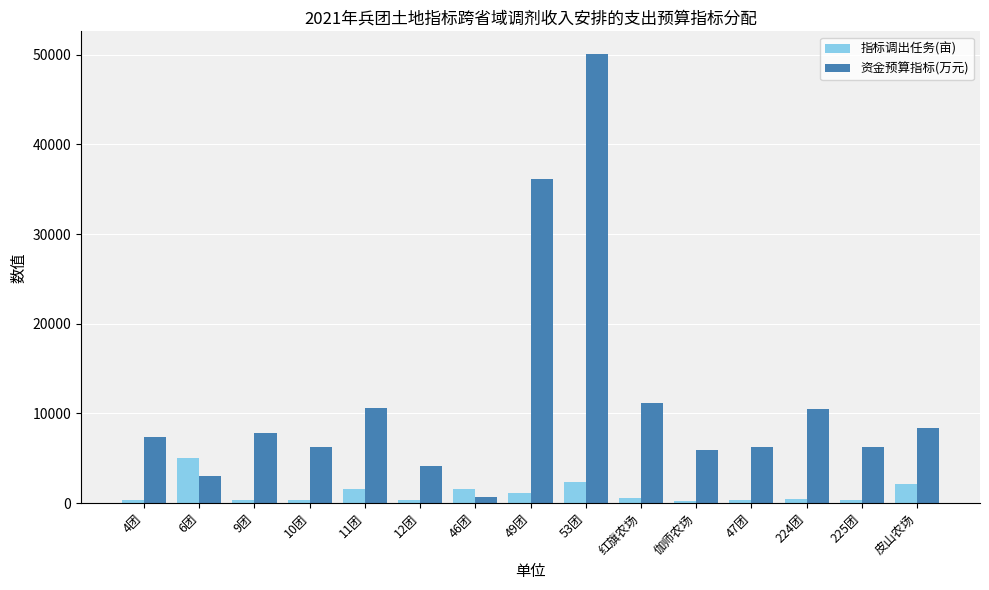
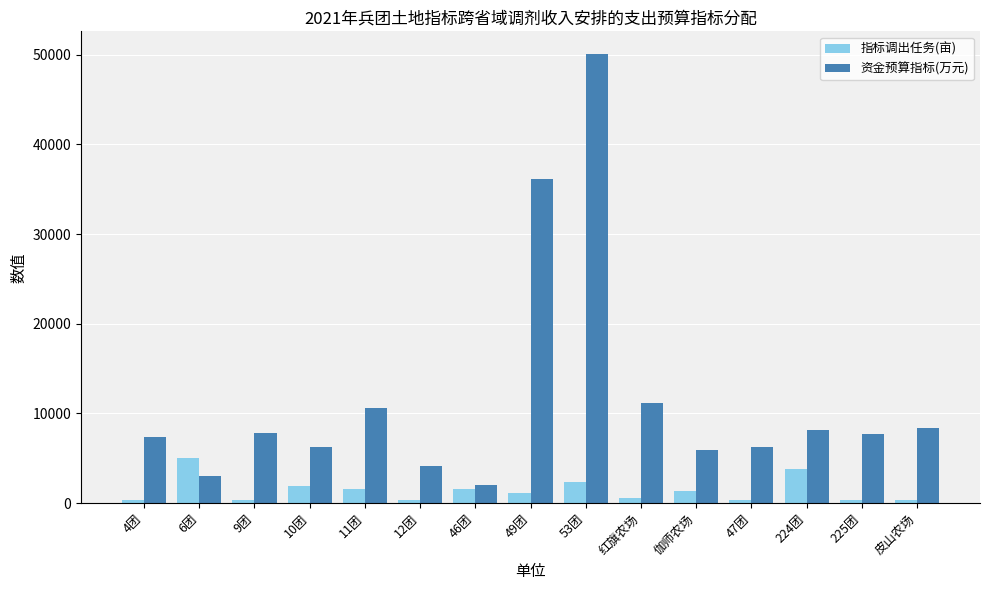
指标调出任务(亩), 10团: 0 -> 2000
资金预算指标(万元), 46团: 1000 -> 2000
指标调出任务(亩), 伽师农场: 0 -> 1000
指标调出任务(亩), 224团: 1000 -> 4000
资金预算指标(万元), 224团: 11000 -> 8000
资金预算指标(万元), 225团: 6000 -> 8000
指标调出任务(亩), 皮山农场: 2000 -> 0
